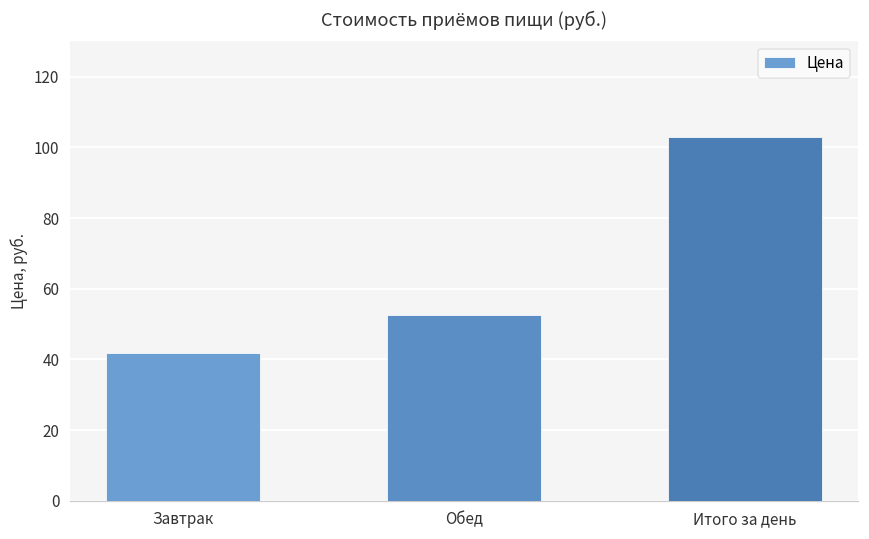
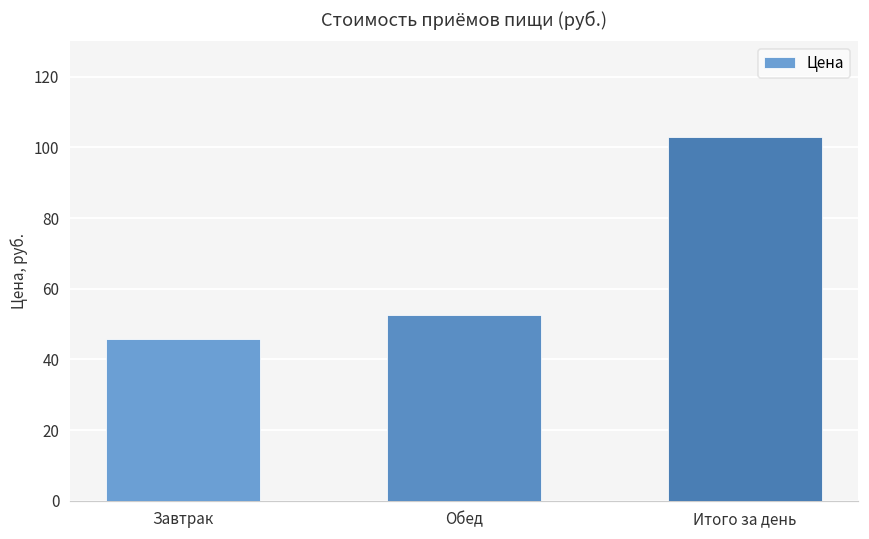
Завтрак: 42 -> 46
